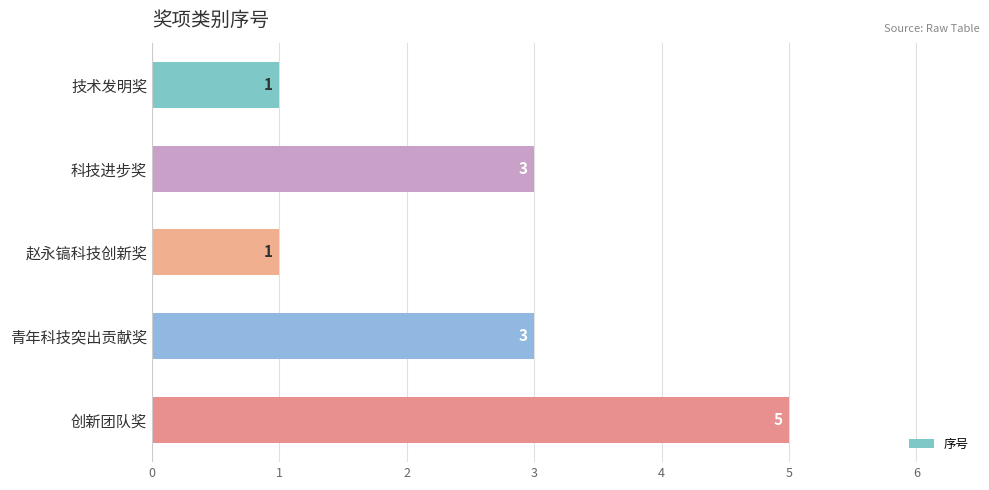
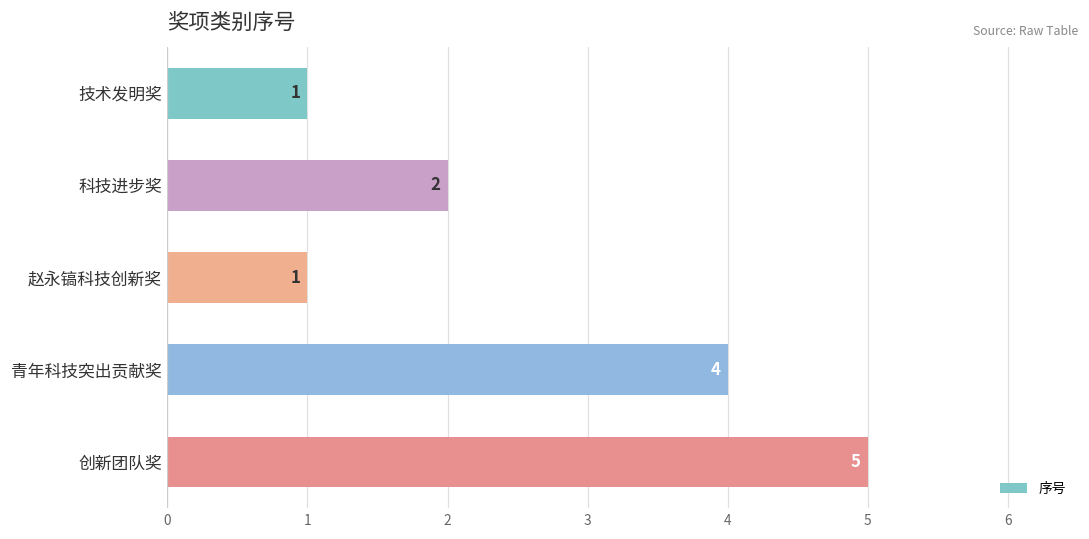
科技进步奖: 3 -> 2
青年科技突出贡献奖: 3 -> 4
